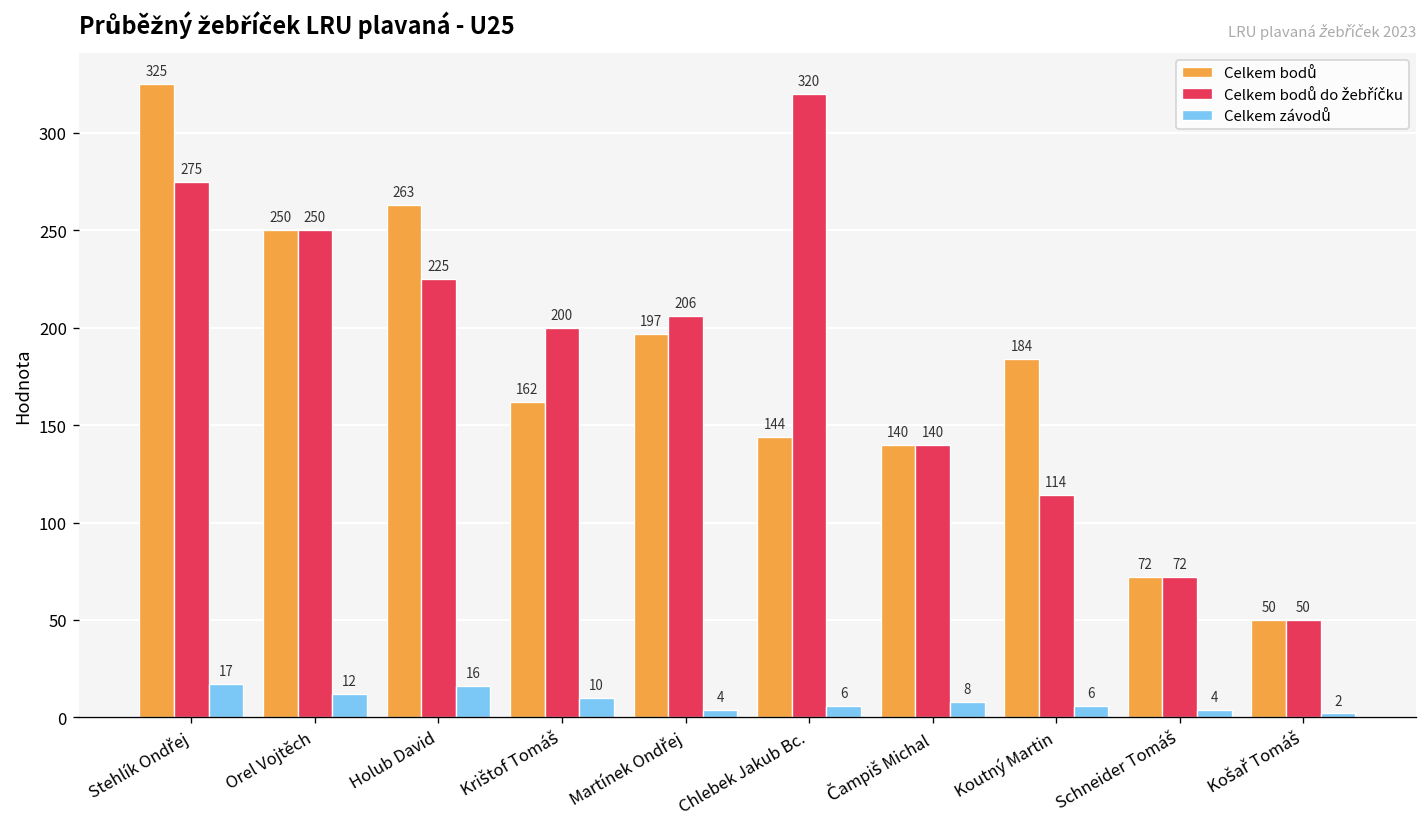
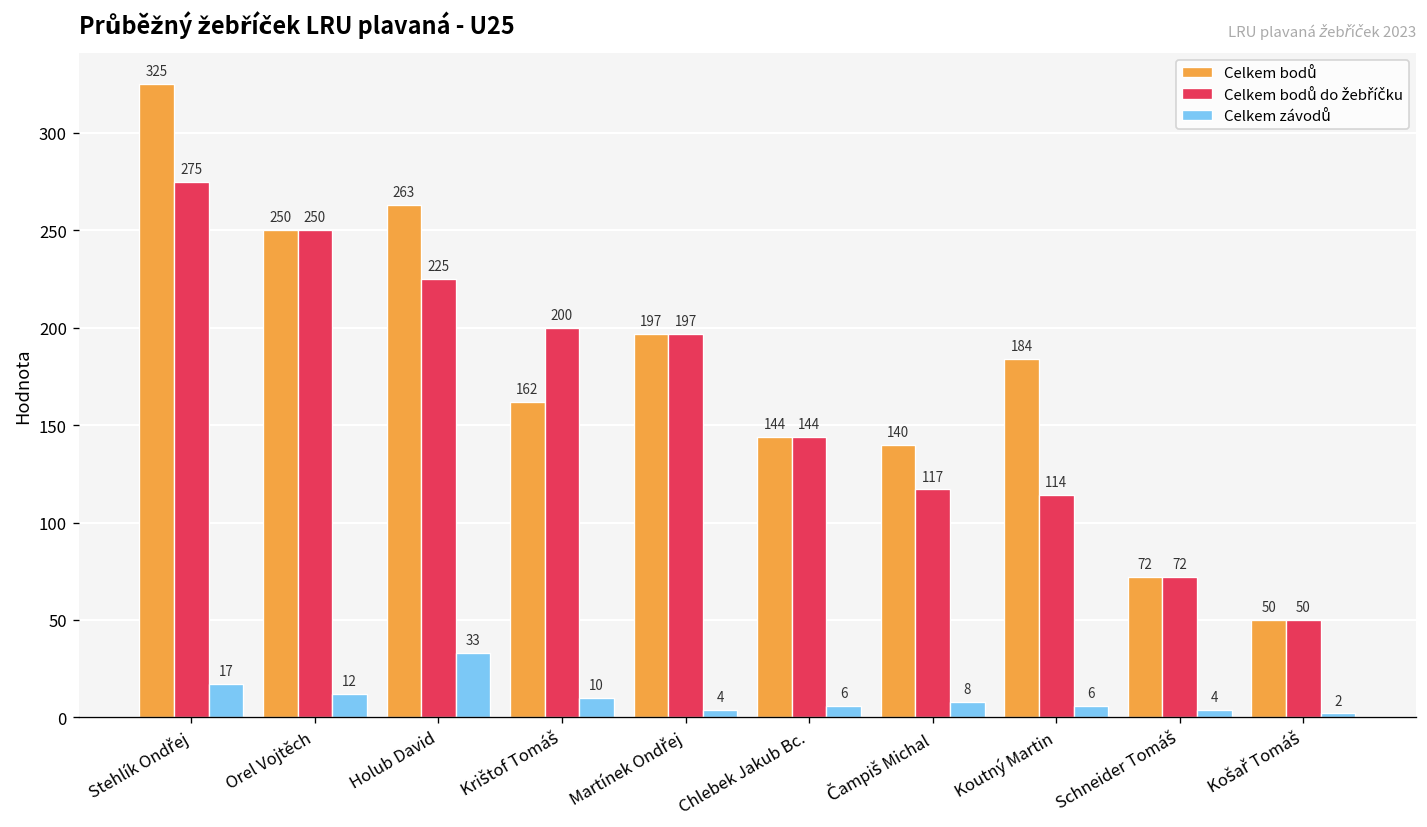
Celkem závodů, Holub David: 16 -> 33
Celkem bodů do žebříčku, Martínek Ondřej: 206 -> 197
Celkem bodů do žebříčku, Chlebek Jakub Bc.: 320 -> 144
Celkem bodů do žebříčku, Čampiš Michal: 140 -> 117
